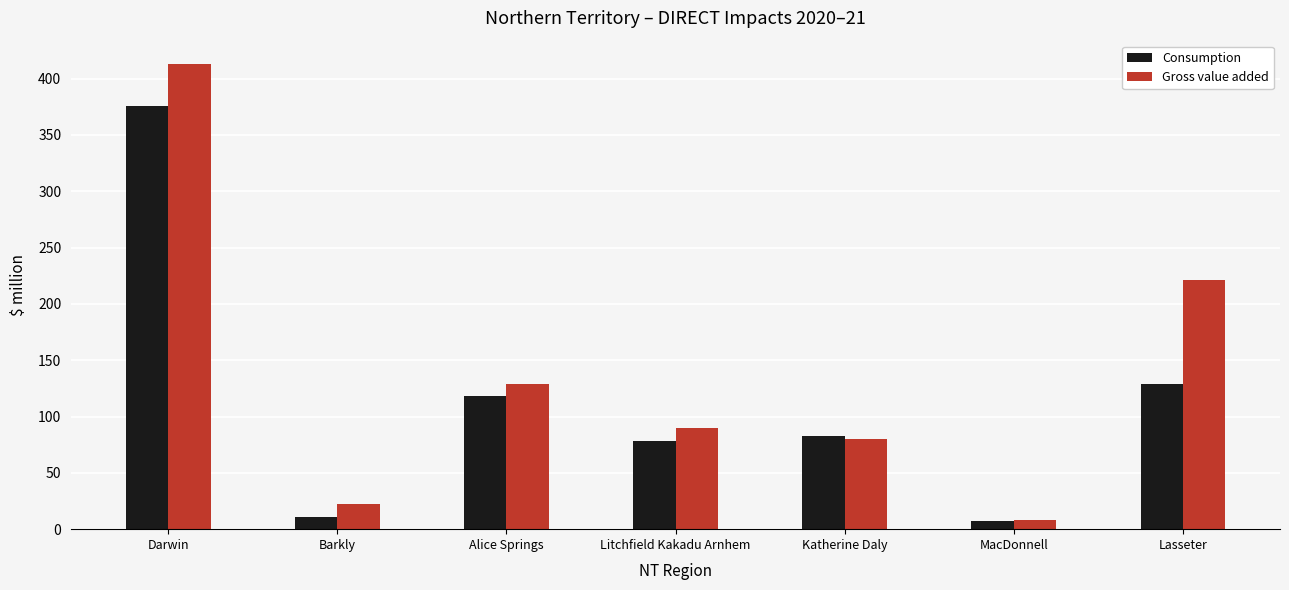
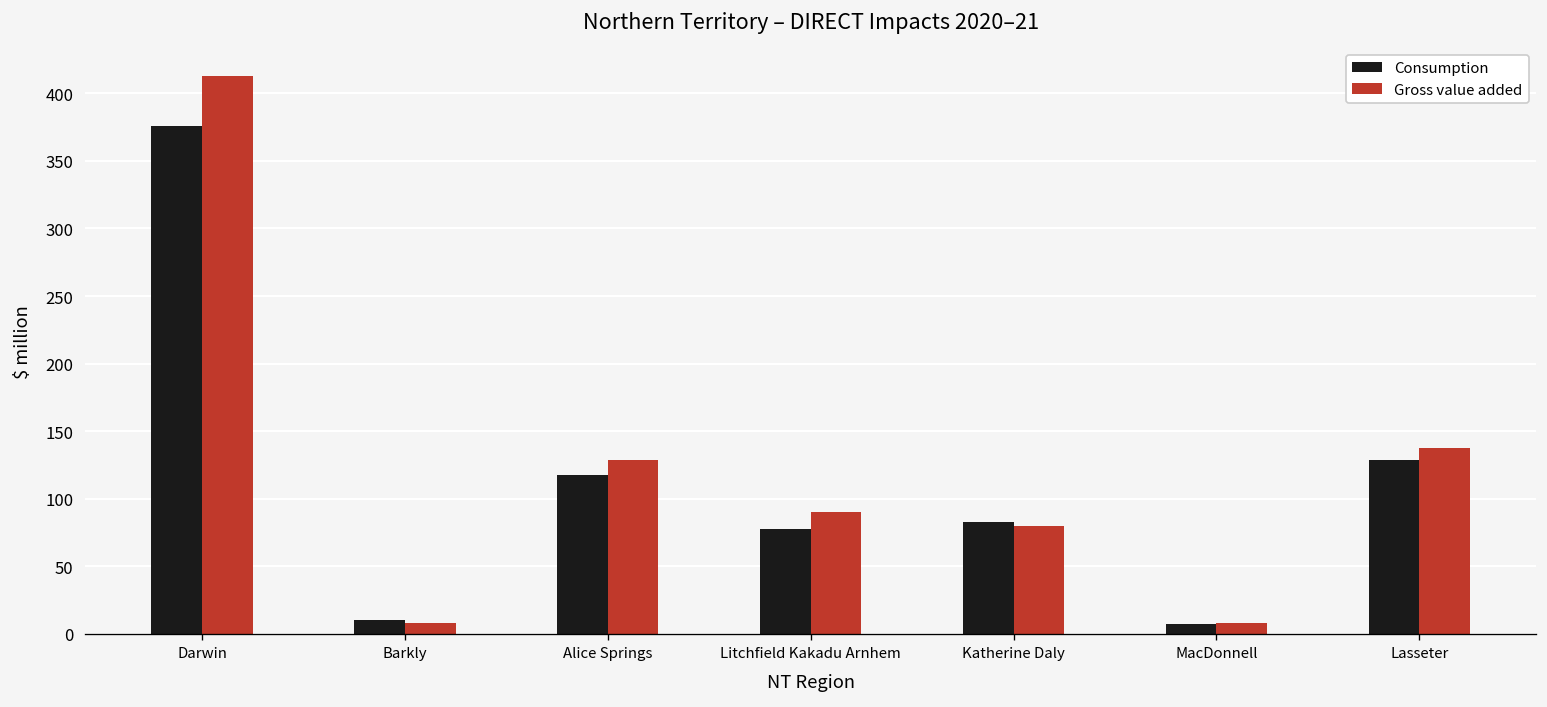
Gross value added, Barkly: 22 -> 8
Gross value added, Lasseter: 222 -> 137
